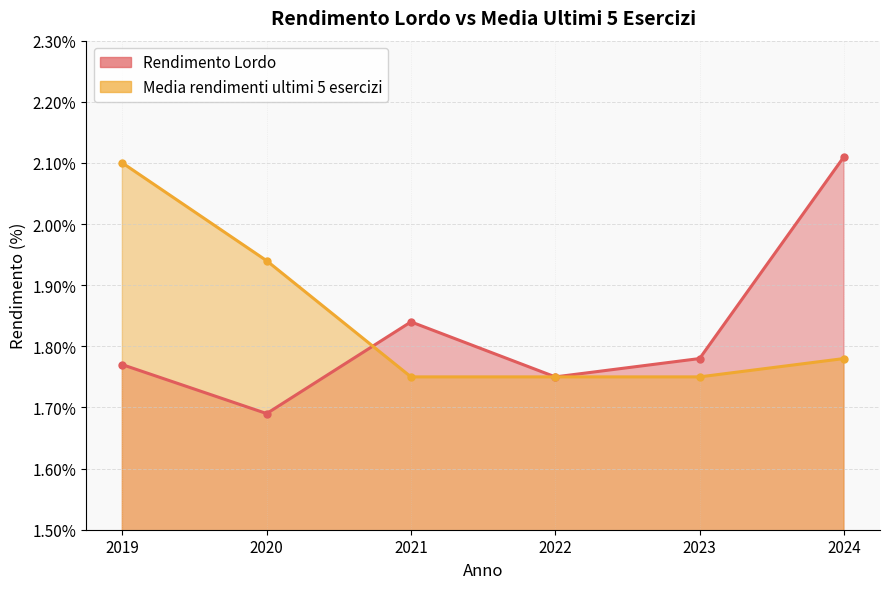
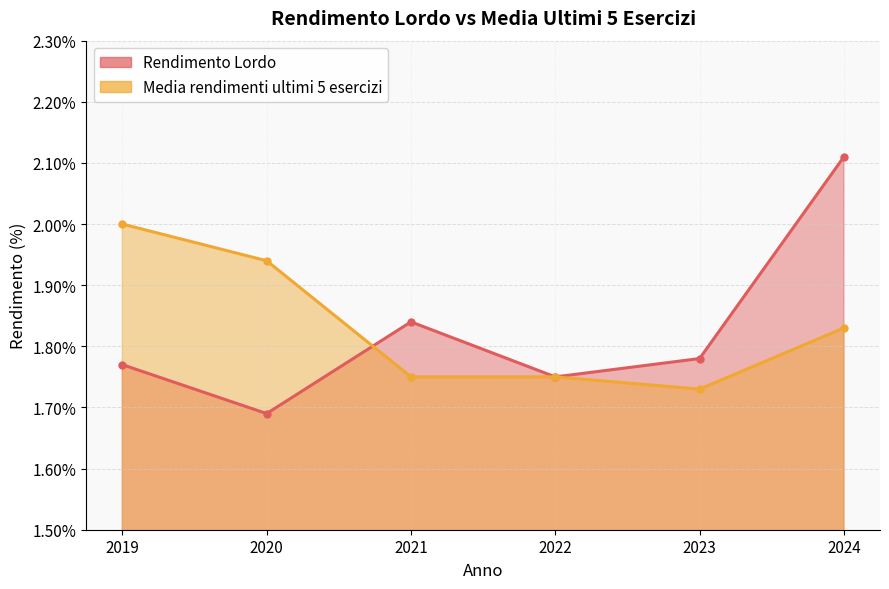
Media rendimenti ultimi 5 esercizi, 2019: 2.1% -> 2.0%
Media rendimenti ultimi 5 esercizi, 2023: 1.75% -> 1.73%
Media rendimenti ultimi 5 esercizi, 2024: 1.78% -> 1.83%
